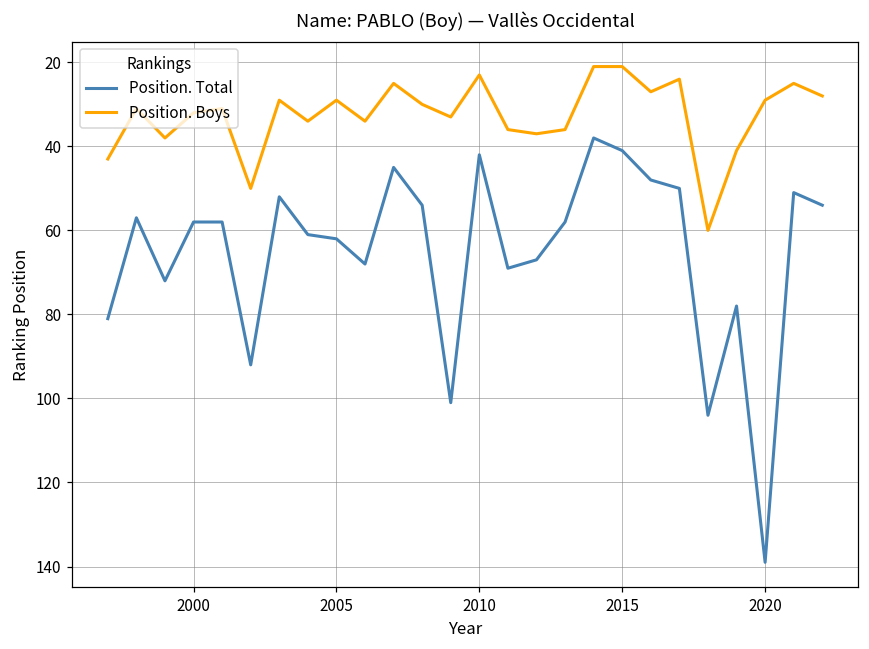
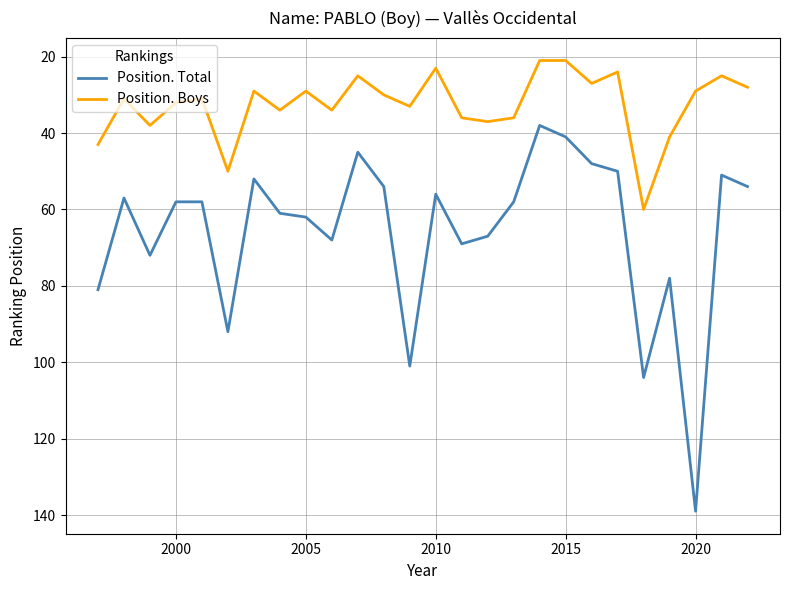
Position. Total, 2010: 42 -> 56
